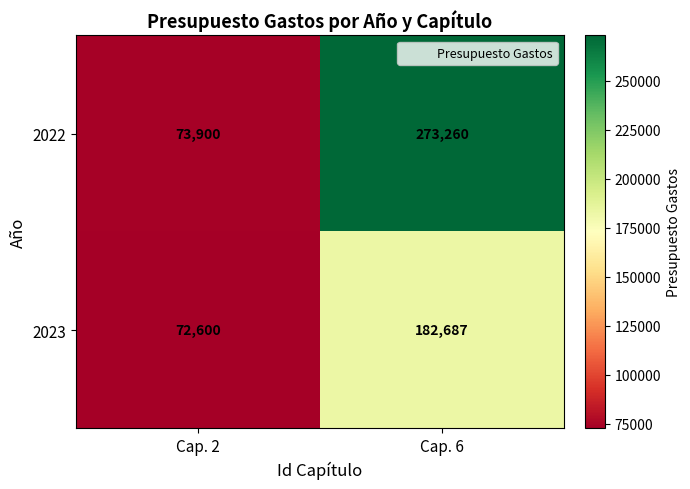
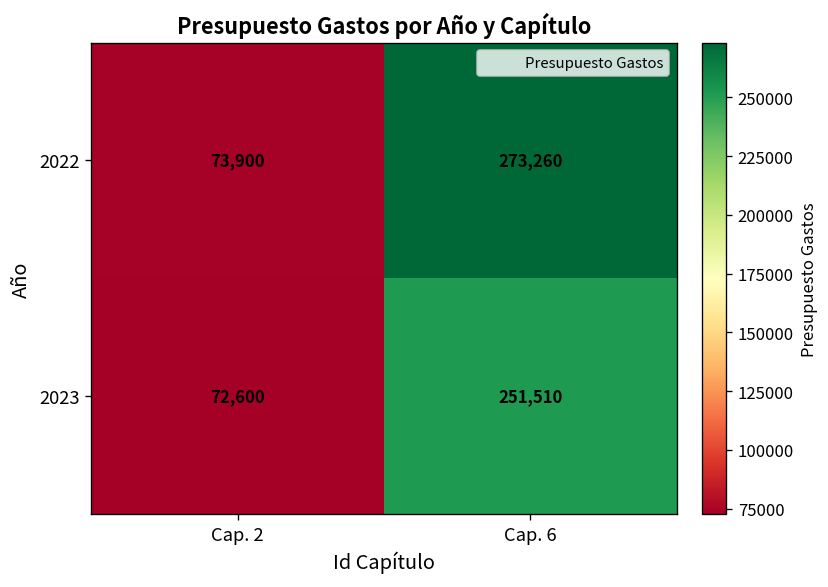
2023, Cap. 6: 182,687 -> 251,510
